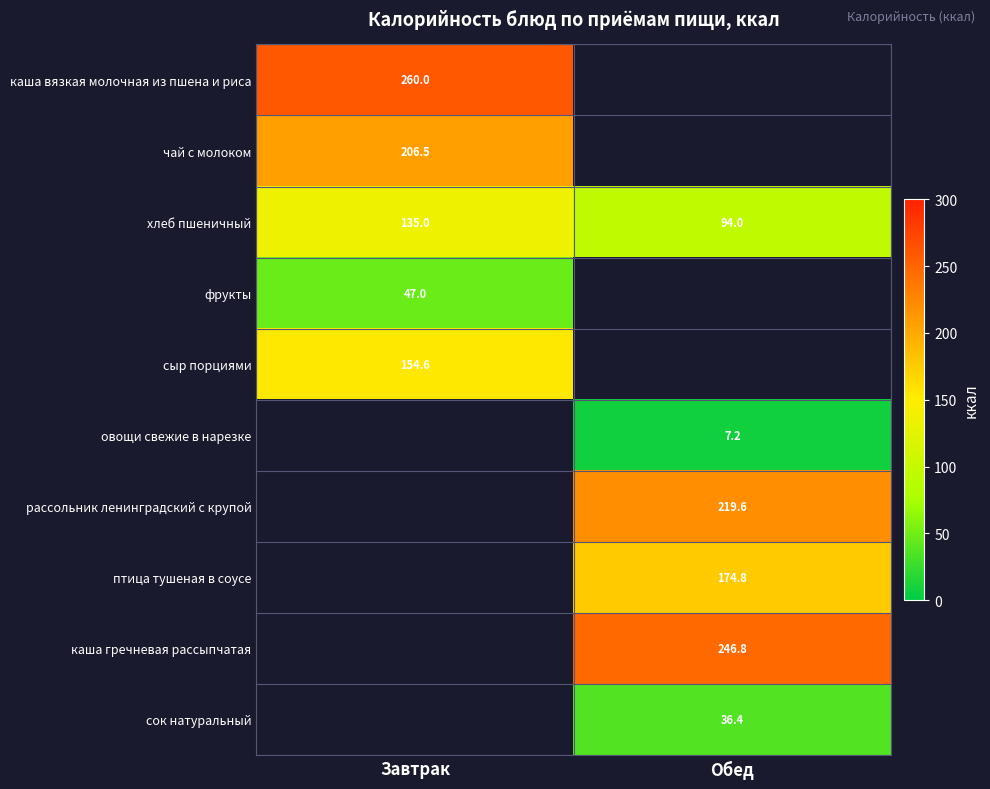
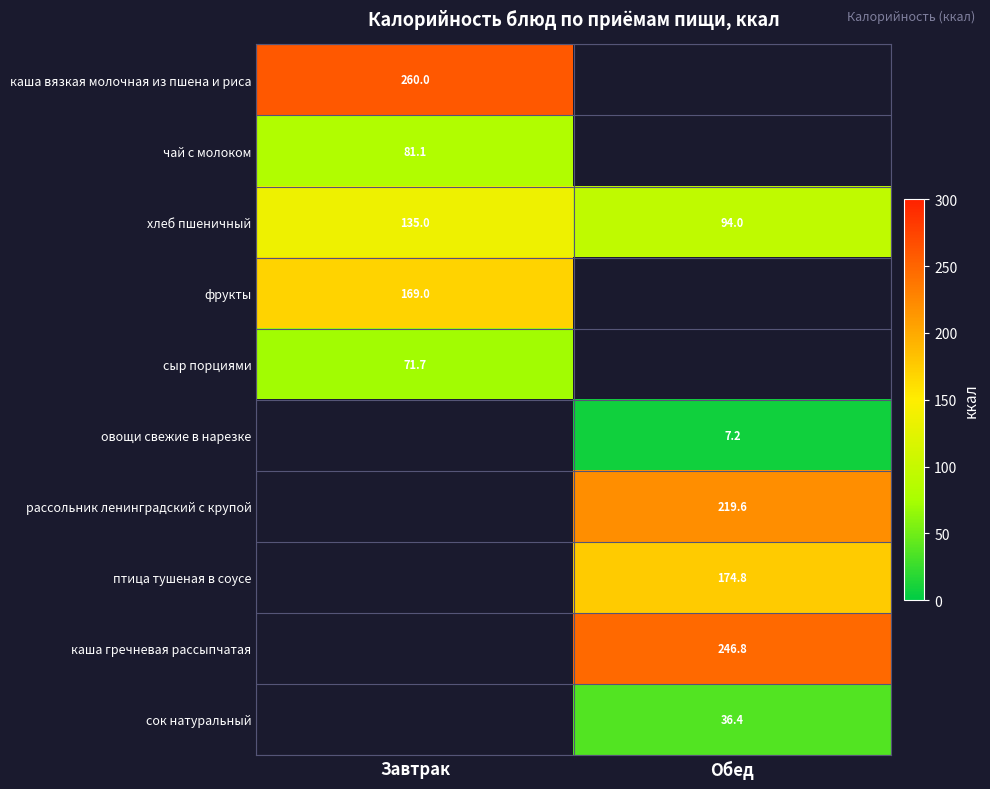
чай с молоком, Завтрак: 206.5 -> 81.1
фрукты, Завтрак: 47.0 -> 169.0
сыр порциями, Завтрак: 154.6 -> 71.7
